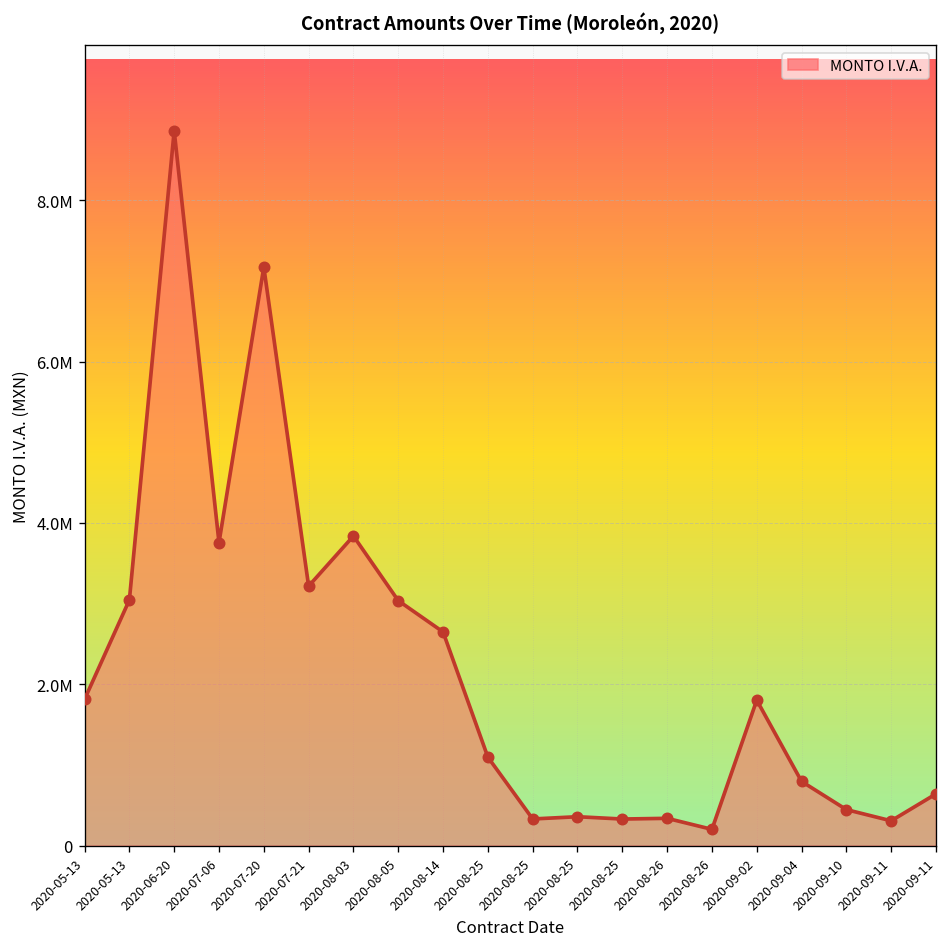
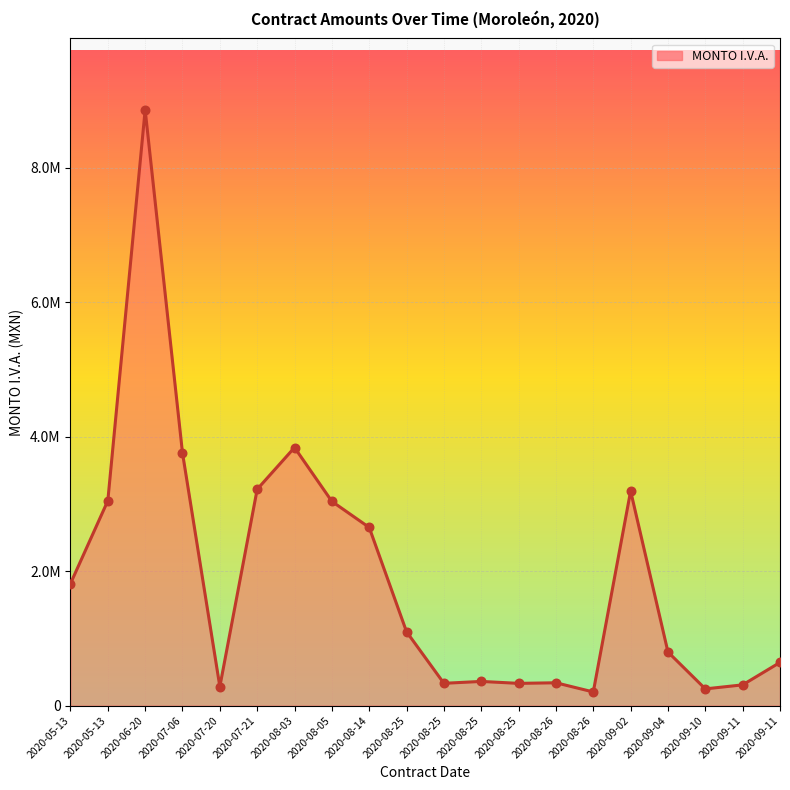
2020-07-20: 7200000 -> 300000
2020-09-02: 1800000 -> 3200000
2020-09-10: 400000 -> 200000
